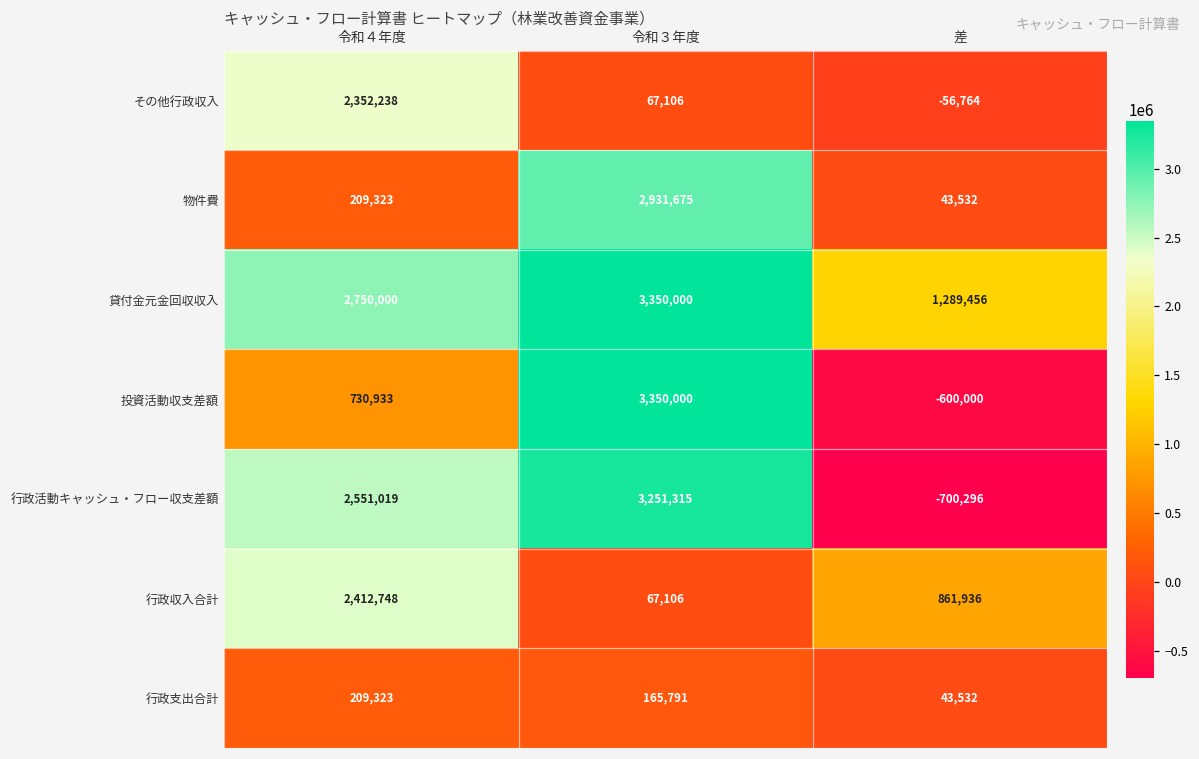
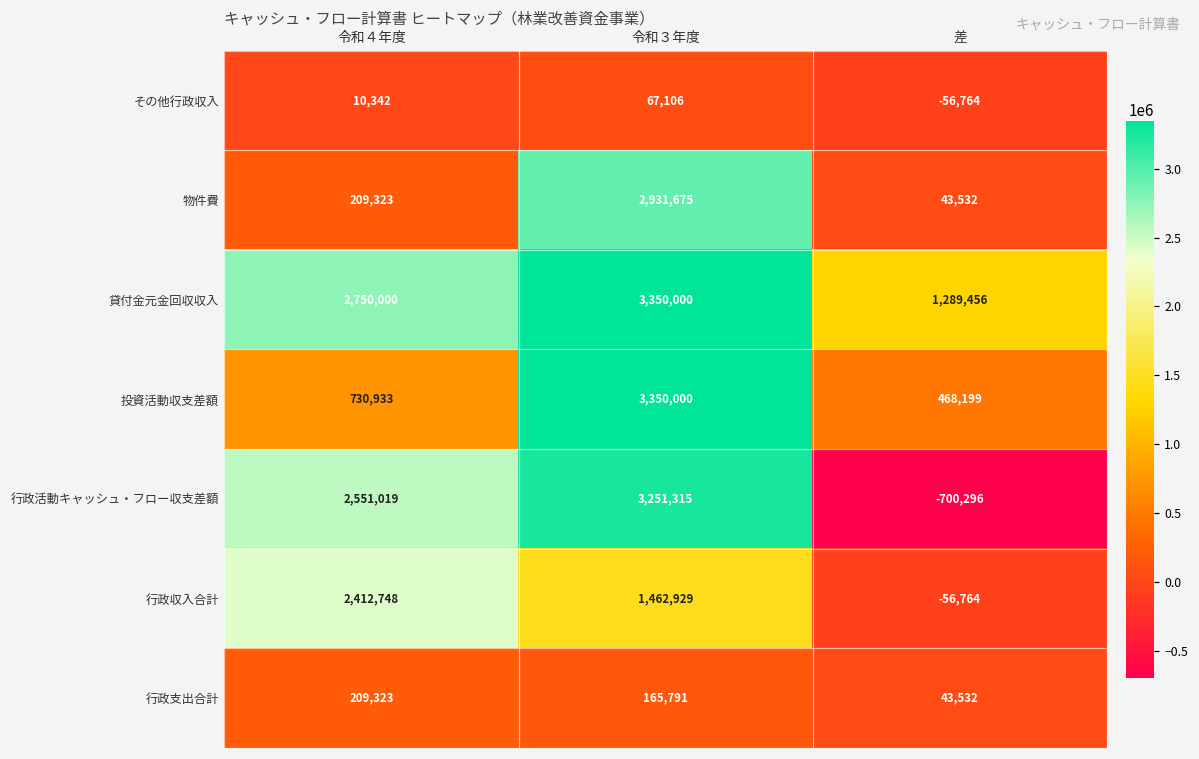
その他行政収入, 令和４年度: 2,352,238 -> 10,342
投資活動収支差額, 差: -600,000 -> 468,199
行政収入合計, 令和３年度: 67,106 -> 1,462,929
行政収入合計, 差: 861,936 -> -56,764
